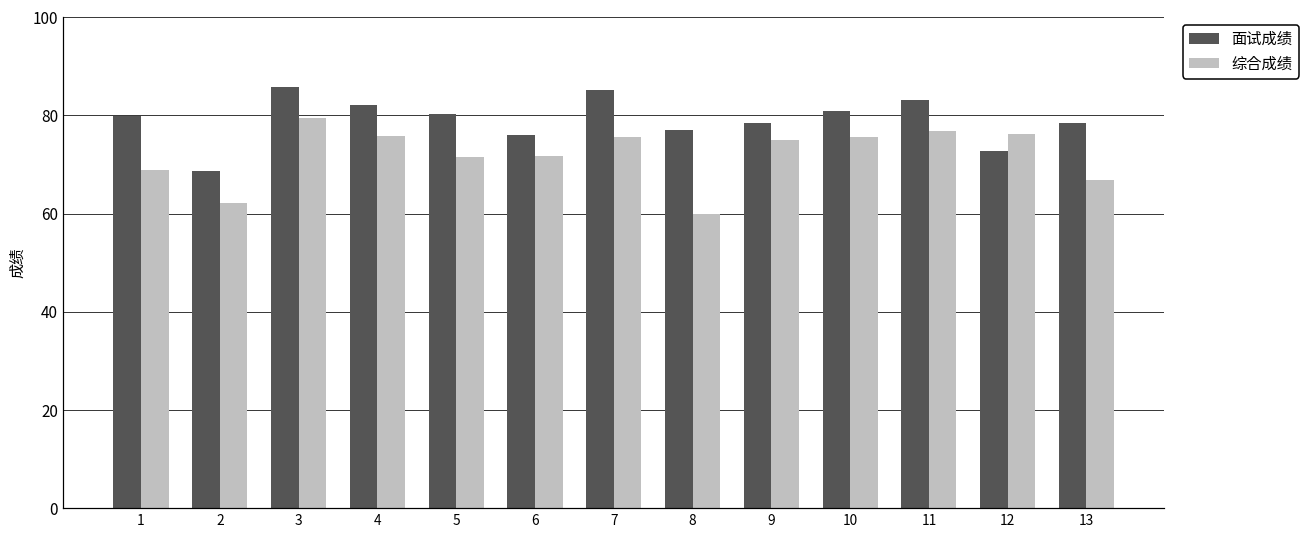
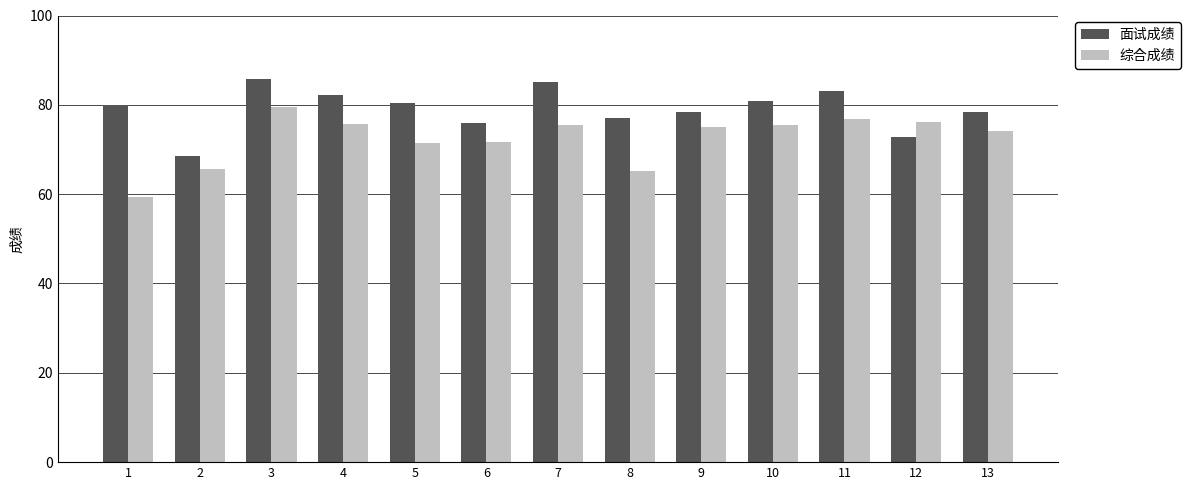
综合成绩, 1: 69 -> 59
综合成绩, 2: 62 -> 66
综合成绩, 8: 60 -> 65
综合成绩, 13: 67 -> 74
